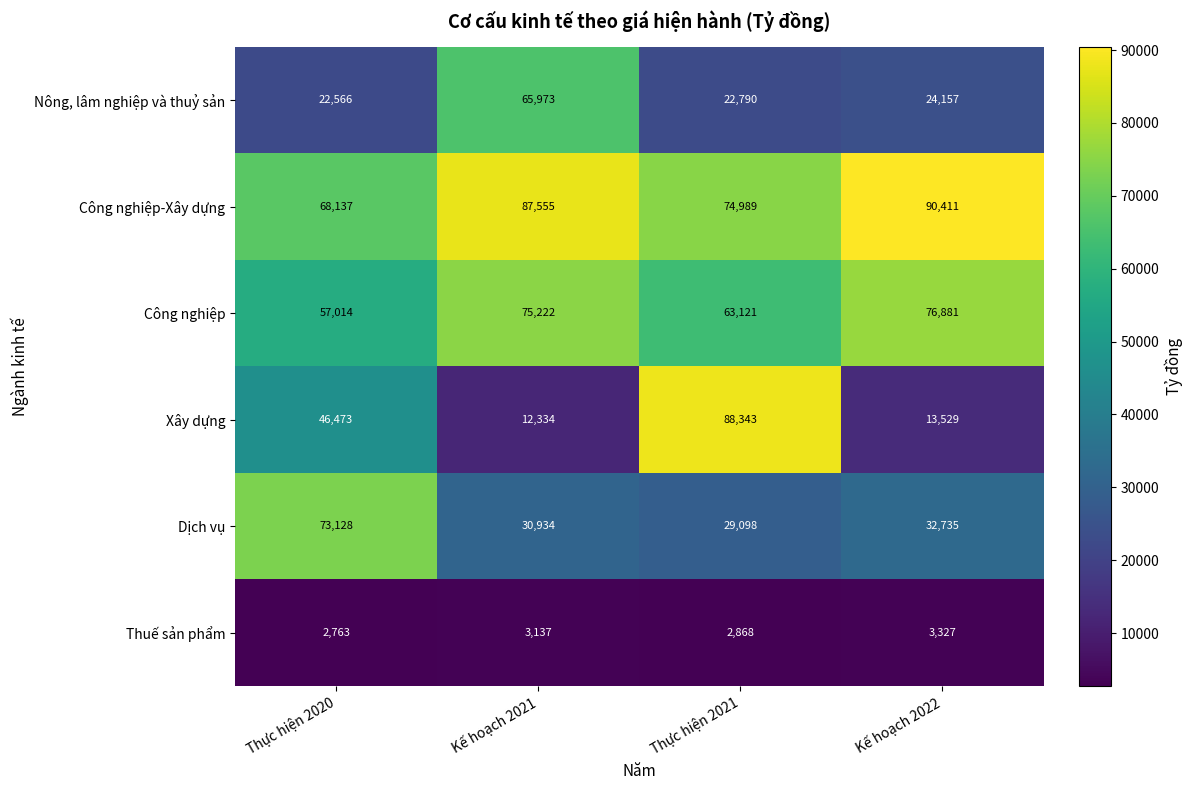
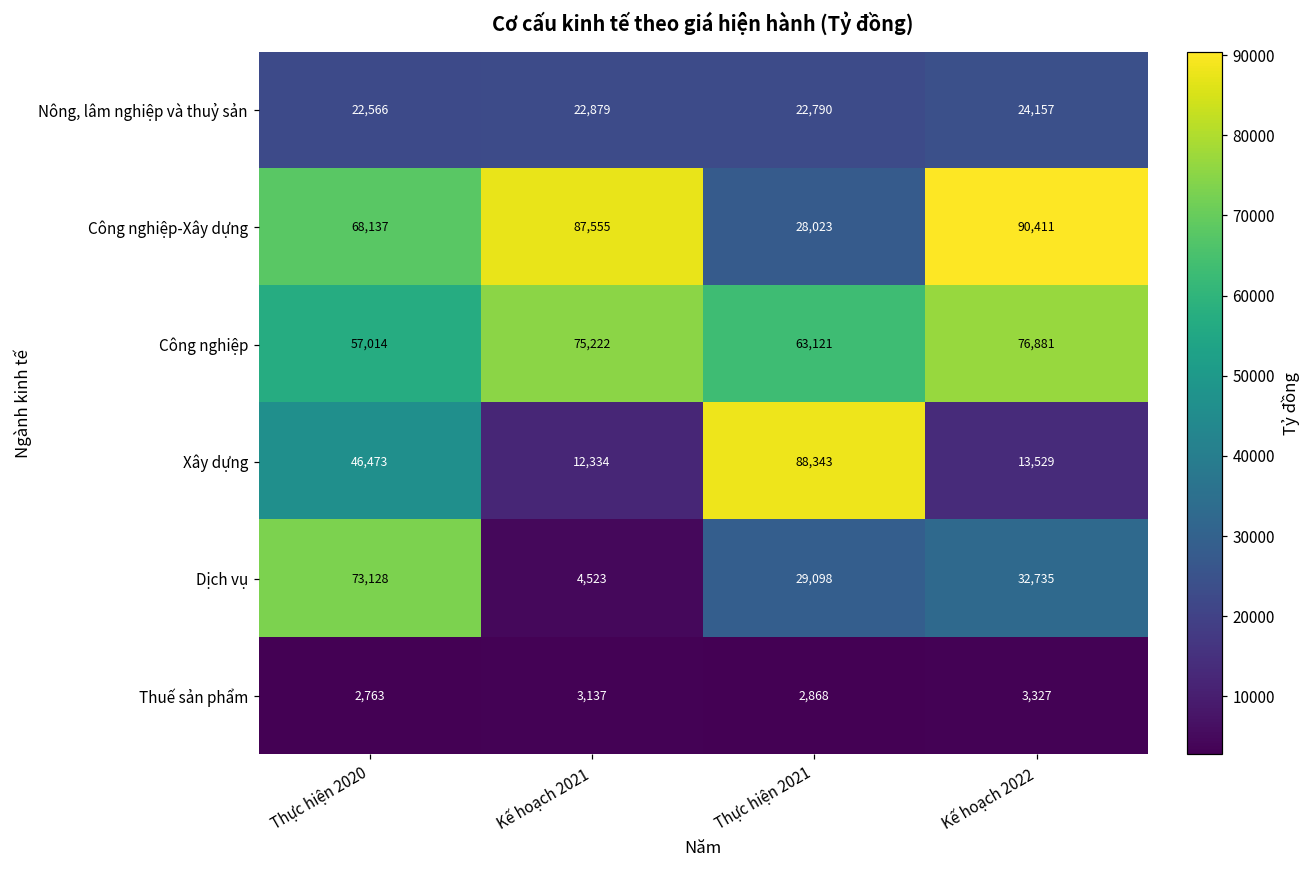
Nông, lâm nghiệp và thuỷ sản, Kế hoạch 2021: 65,973 -> 22,879
Công nghiệp-Xây dựng, Thực hiện 2021: 74,989 -> 28,023
Dịch vụ, Kế hoạch 2021: 30,934 -> 4,523
